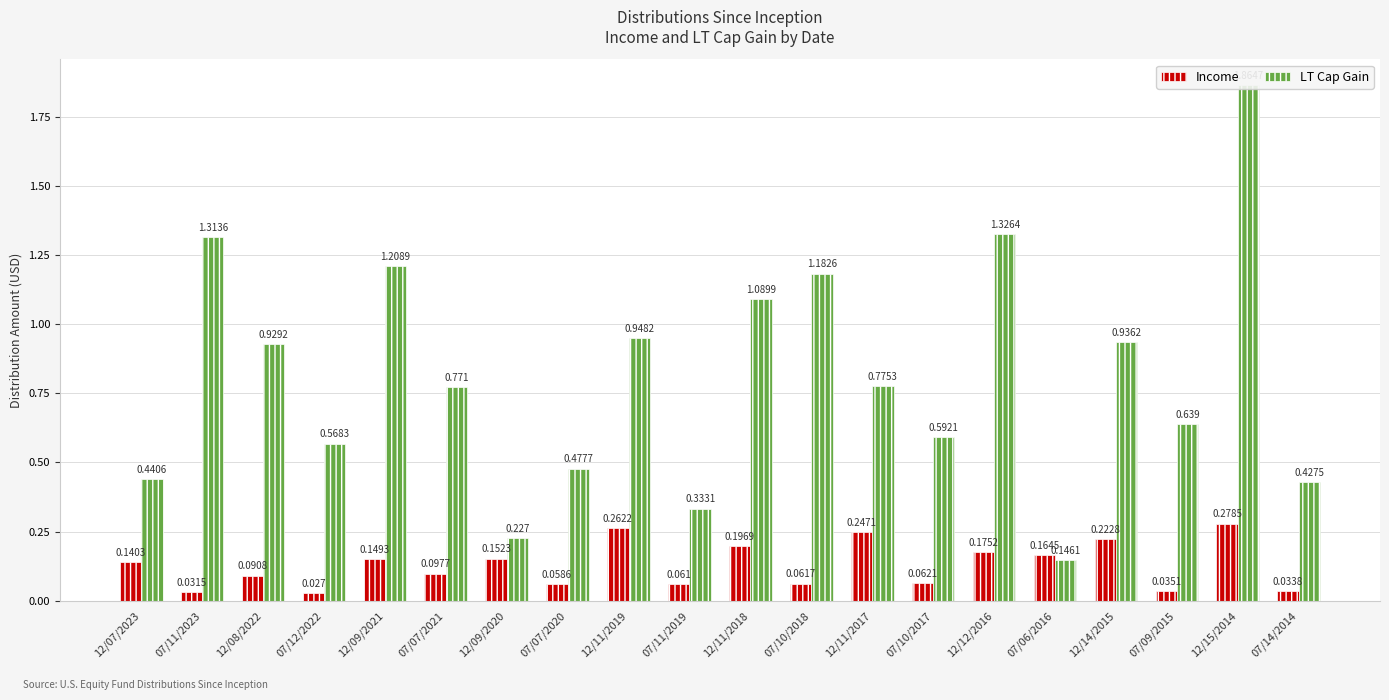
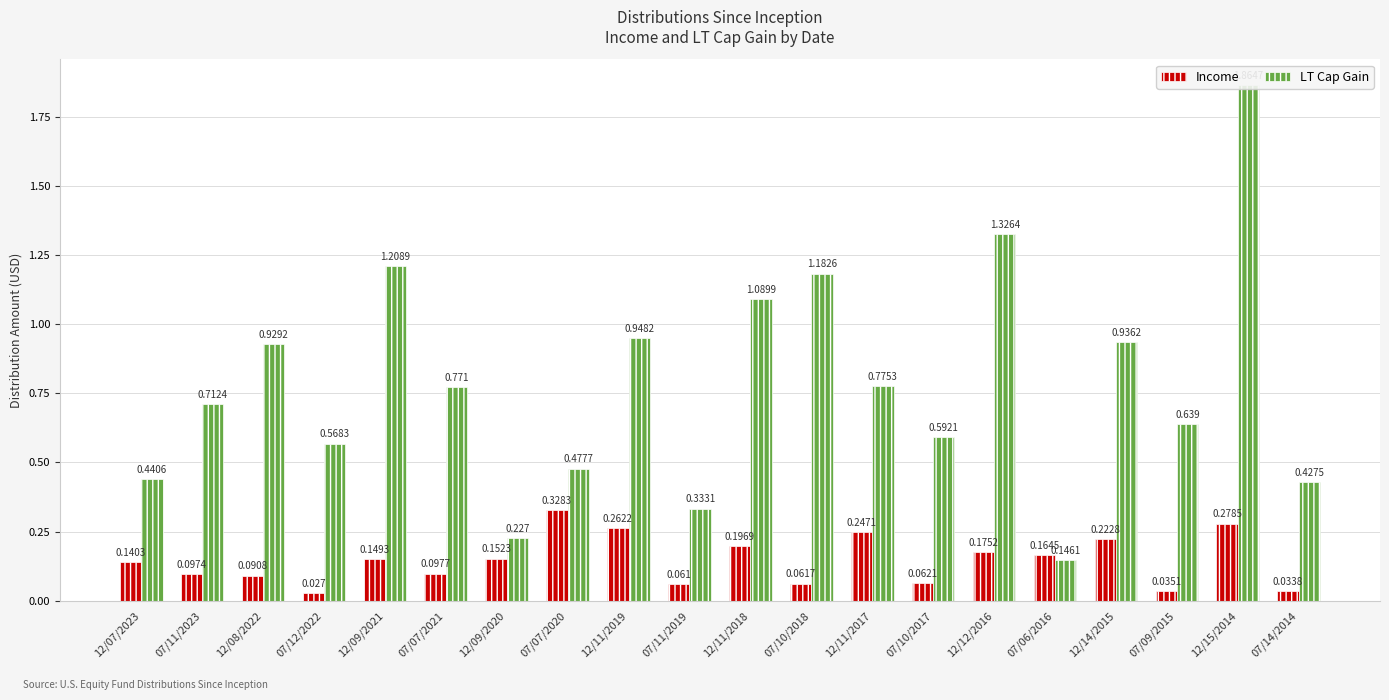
Income, 07/11/2023: 0.0315 -> 0.0974
LT Cap Gain, 07/11/2023: 1.3136 -> 0.7124
Income, 07/07/2020: 0.0586 -> 0.3283
